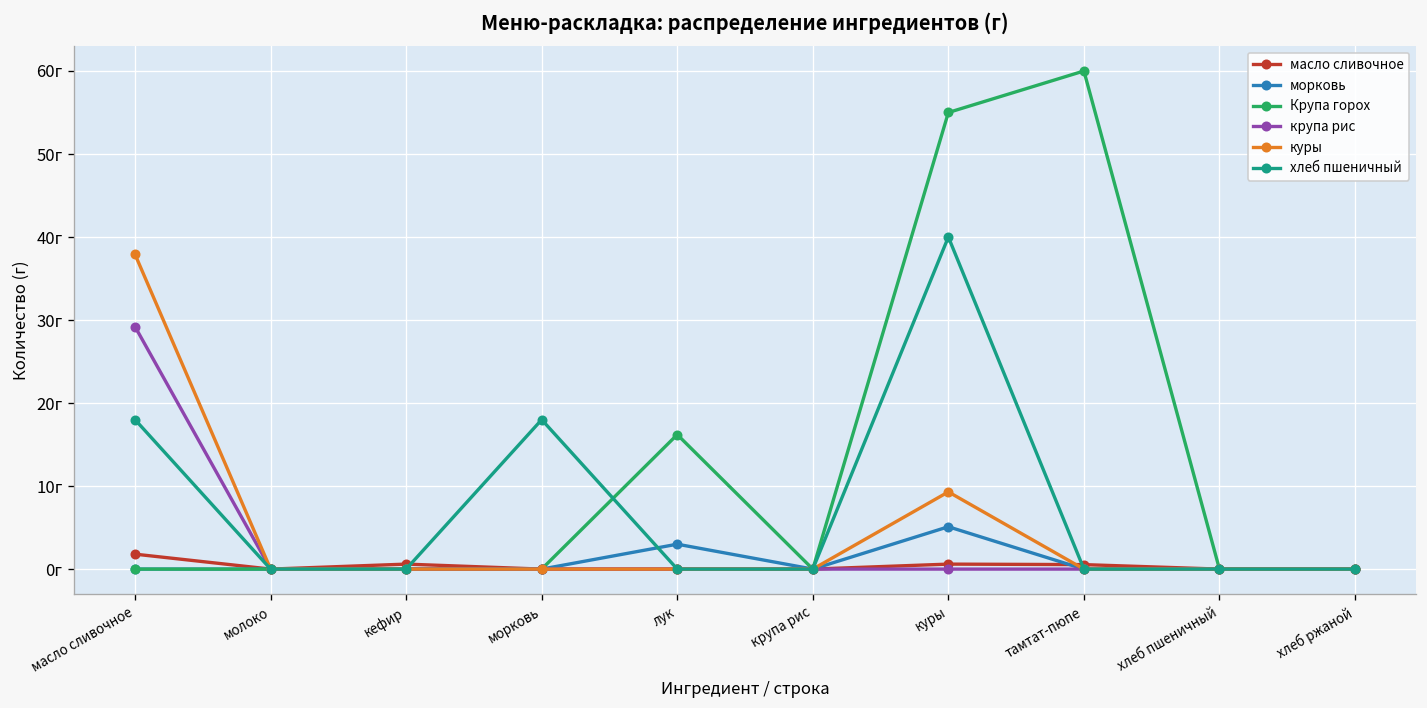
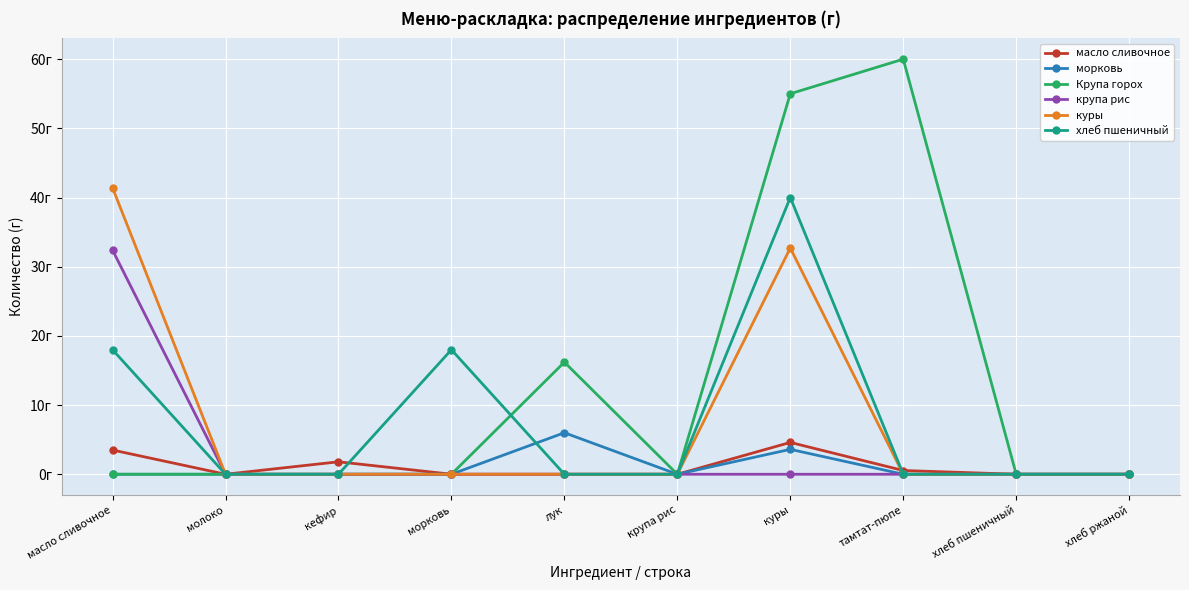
масло сливочное, масло сливочное: 2г -> 4г
крупа рис, масло сливочное: 29г -> 32г
куры, масло сливочное: 38г -> 41г
масло сливочное, кефир: 1г -> 2г
морковь, лук: 3г -> 6г
масло сливочное, куры: 1г -> 5г
морковь, куры: 5г -> 4г
куры, куры: 9г -> 33г
